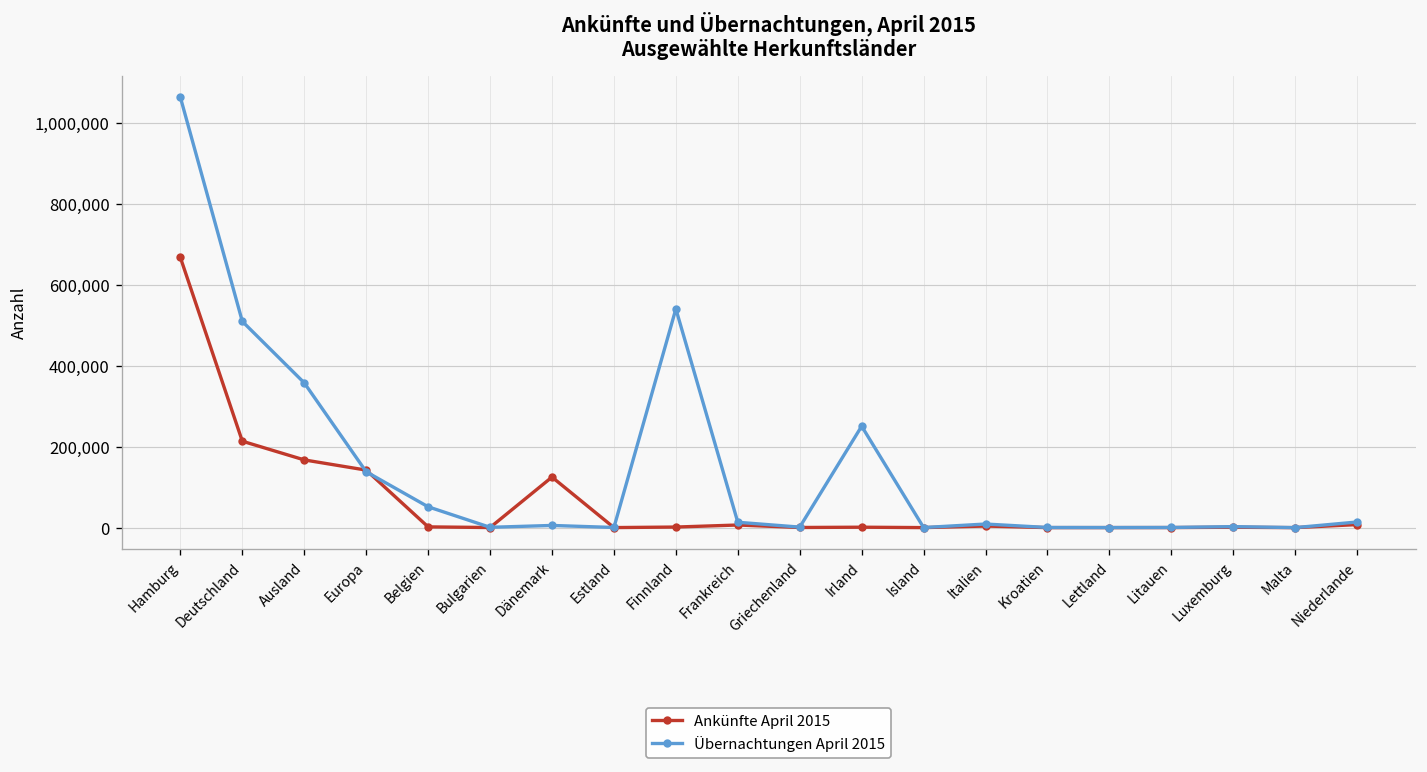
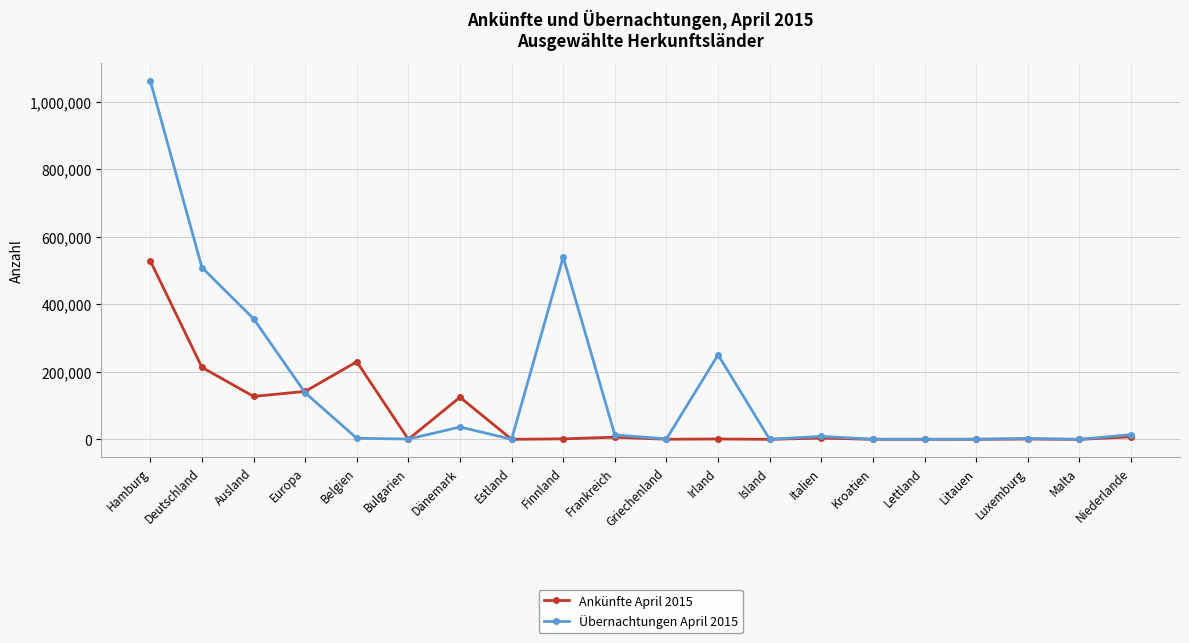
Ankünfte April 2015, Hamburg: 670,000 -> 530,000
Ankünfte April 2015, Ausland: 170,000 -> 130,000
Ankünfte April 2015, Belgien: 0 -> 230,000
Übernachtungen April 2015, Belgien: 50,000 -> 0
Übernachtungen April 2015, Dänemark: 10,000 -> 40,000
